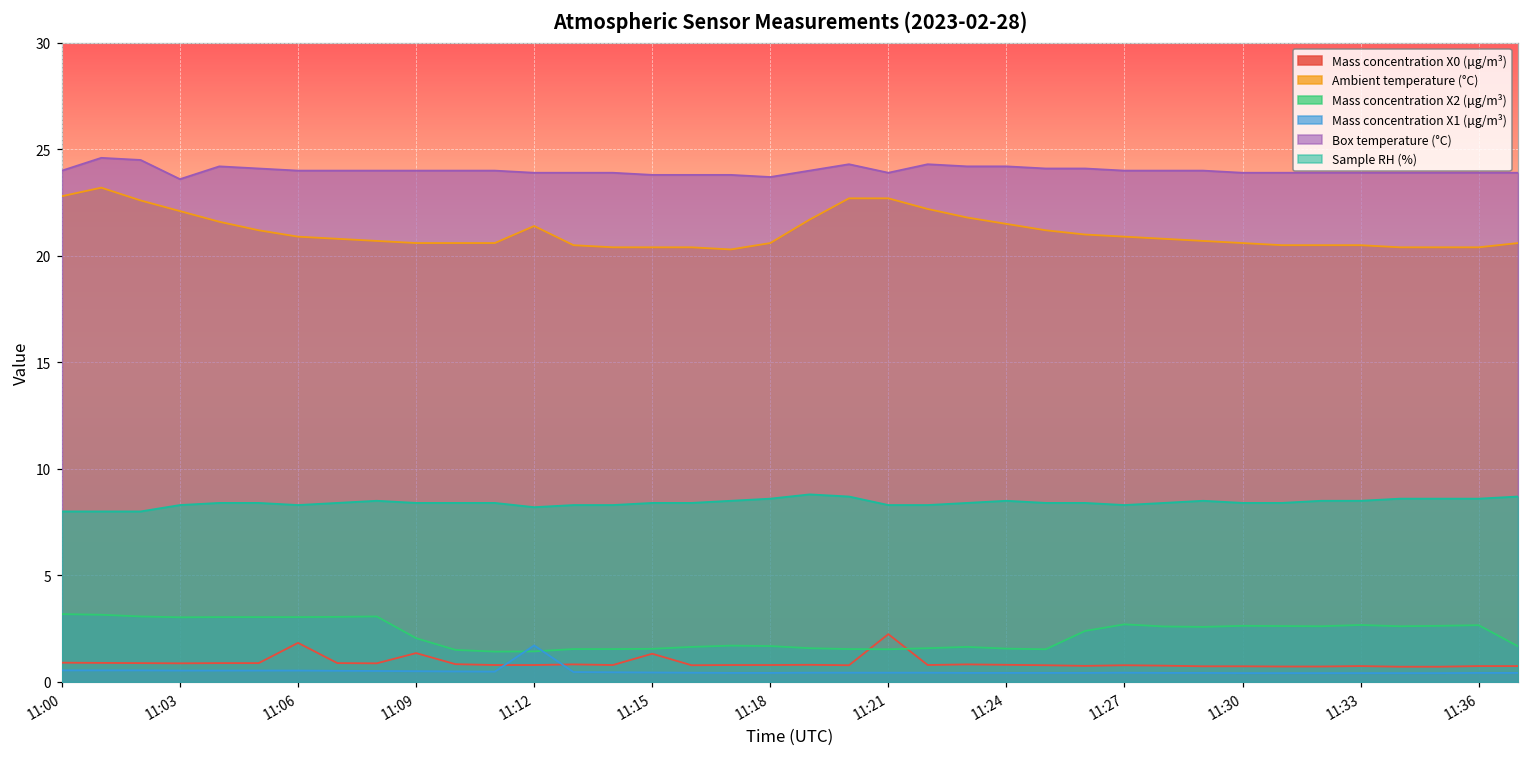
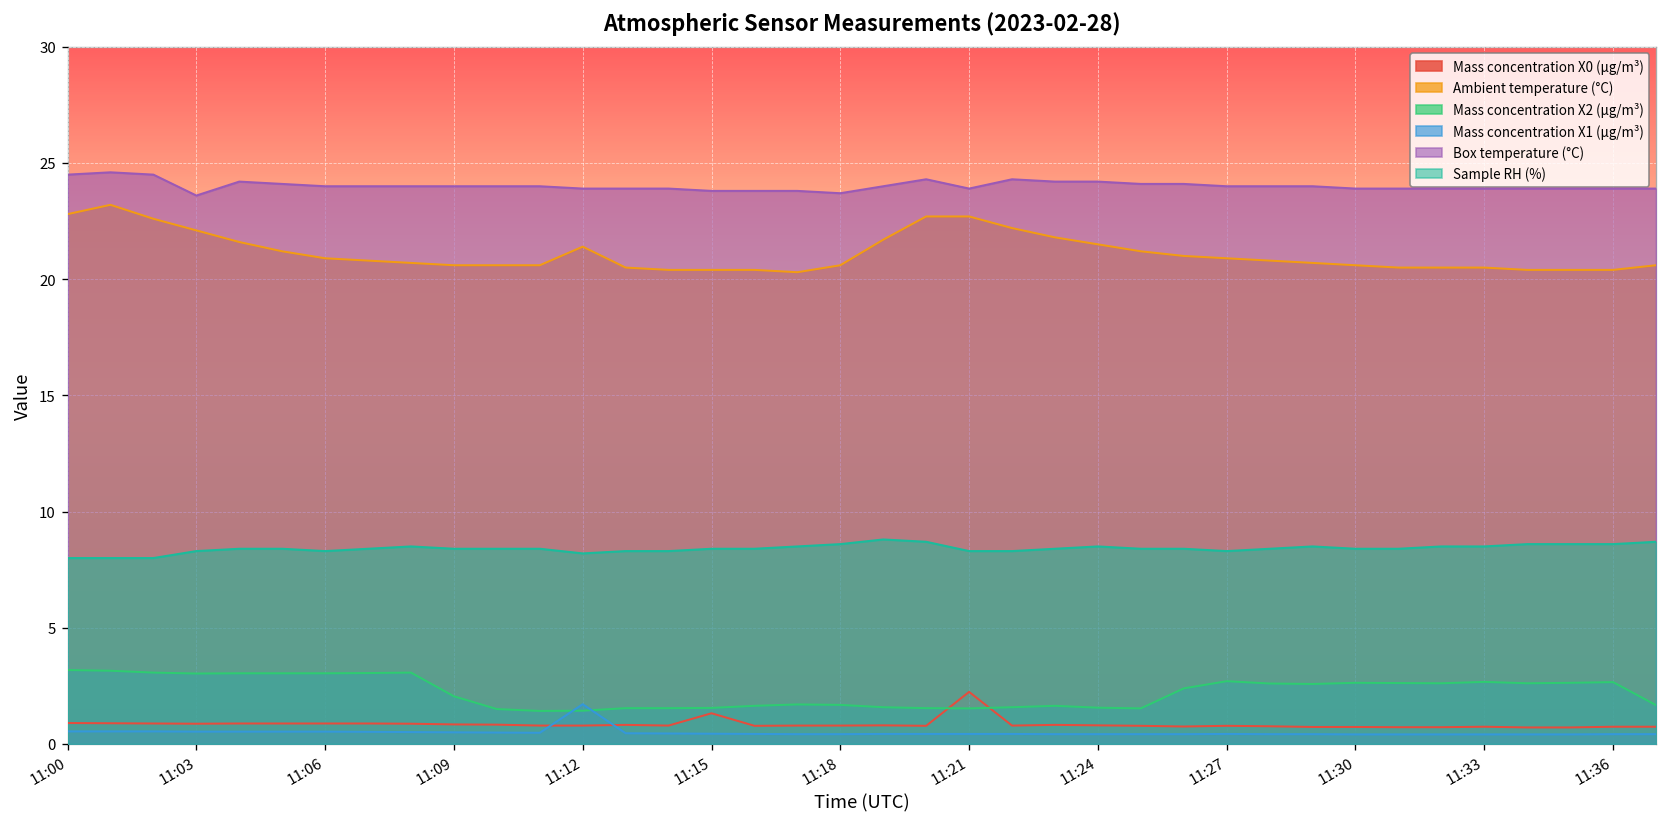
Box temperature (°C), 11:00: 24.0 -> 24.5
Mass concentration X0 (μg/m³), 11:06: 1.8 -> 0.9
Mass concentration X0 (μg/m³), 11:09: 1.4 -> 0.8
